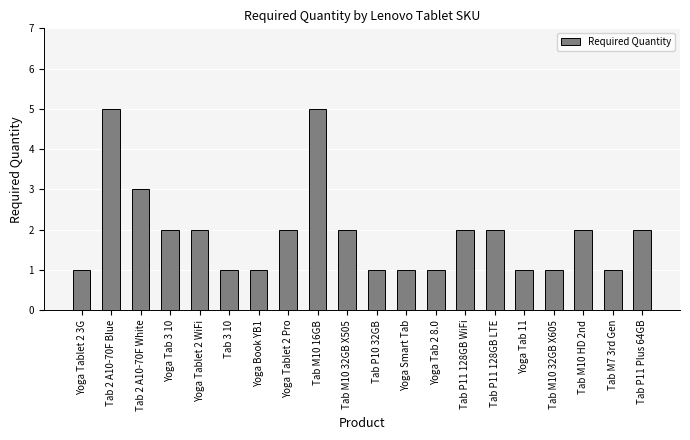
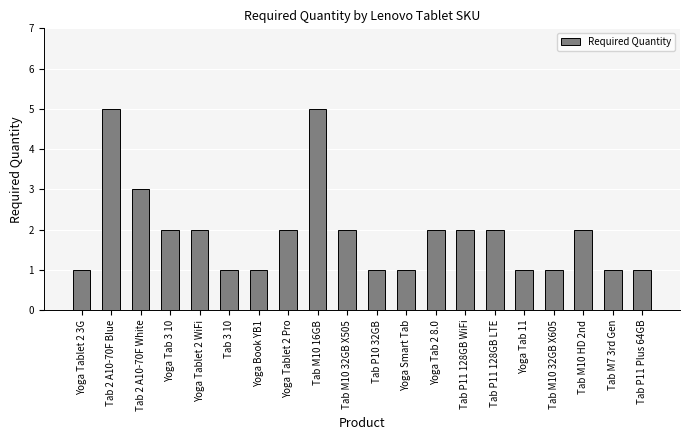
Yoga Tab 2 8.0: 1 -> 2
Tab P11 Plus 64GB: 2 -> 1
